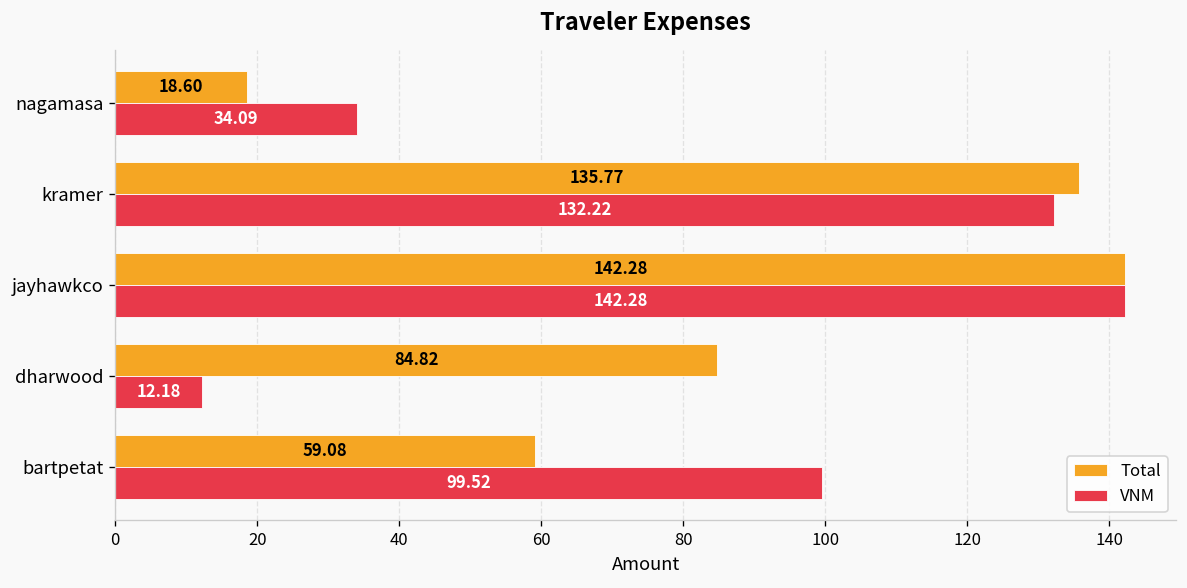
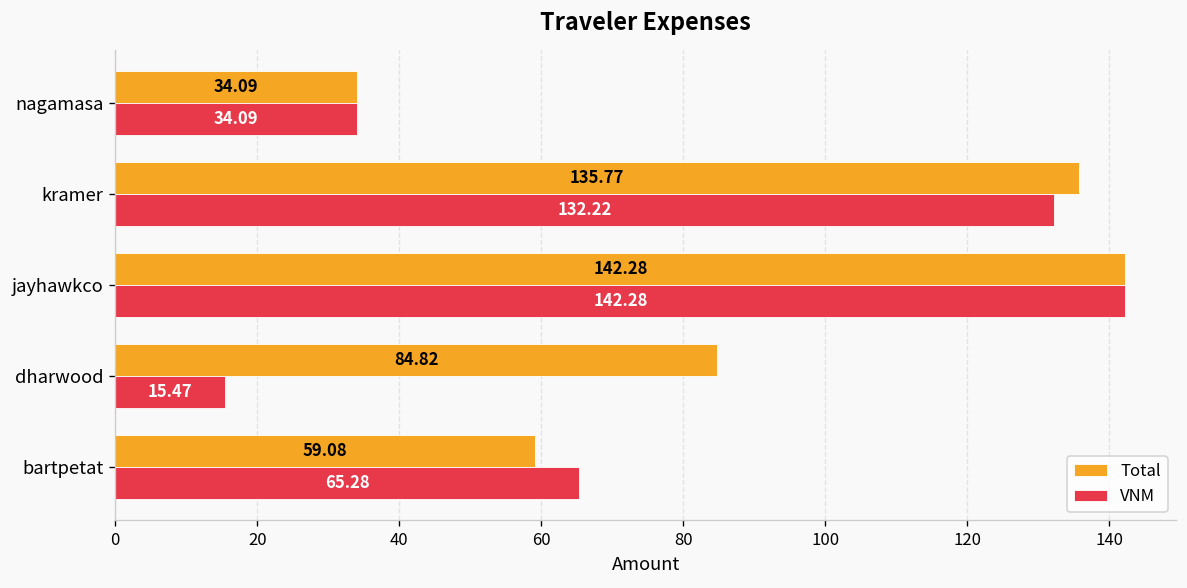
Total, nagamasa: 18.60 -> 34.09
VNM, dharwood: 12.18 -> 15.47
VNM, bartpetat: 99.52 -> 65.28
